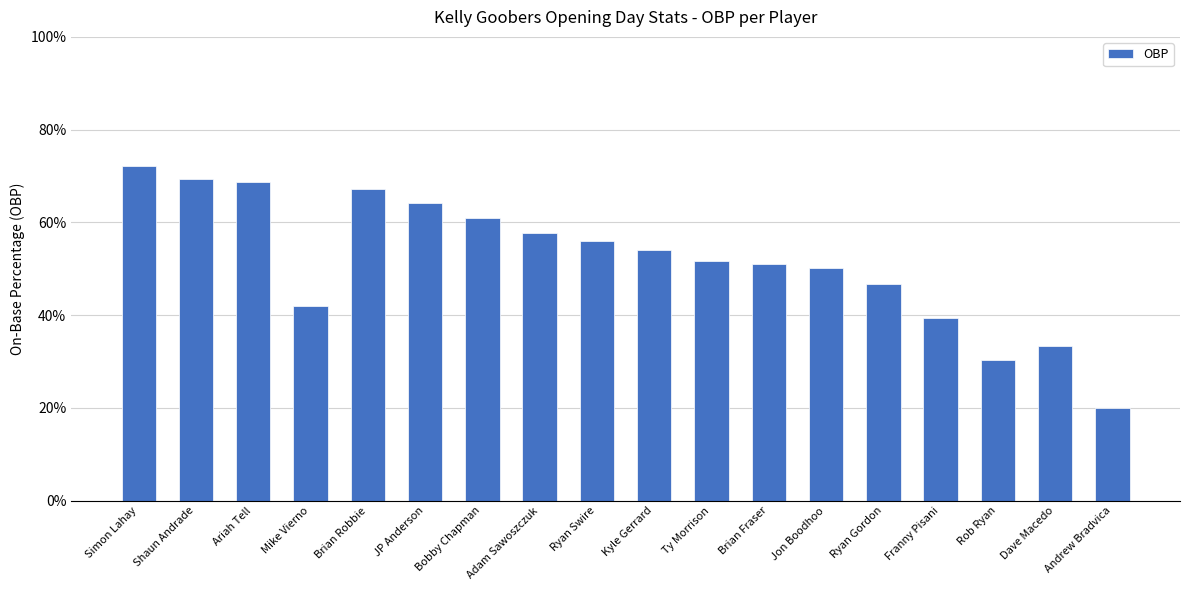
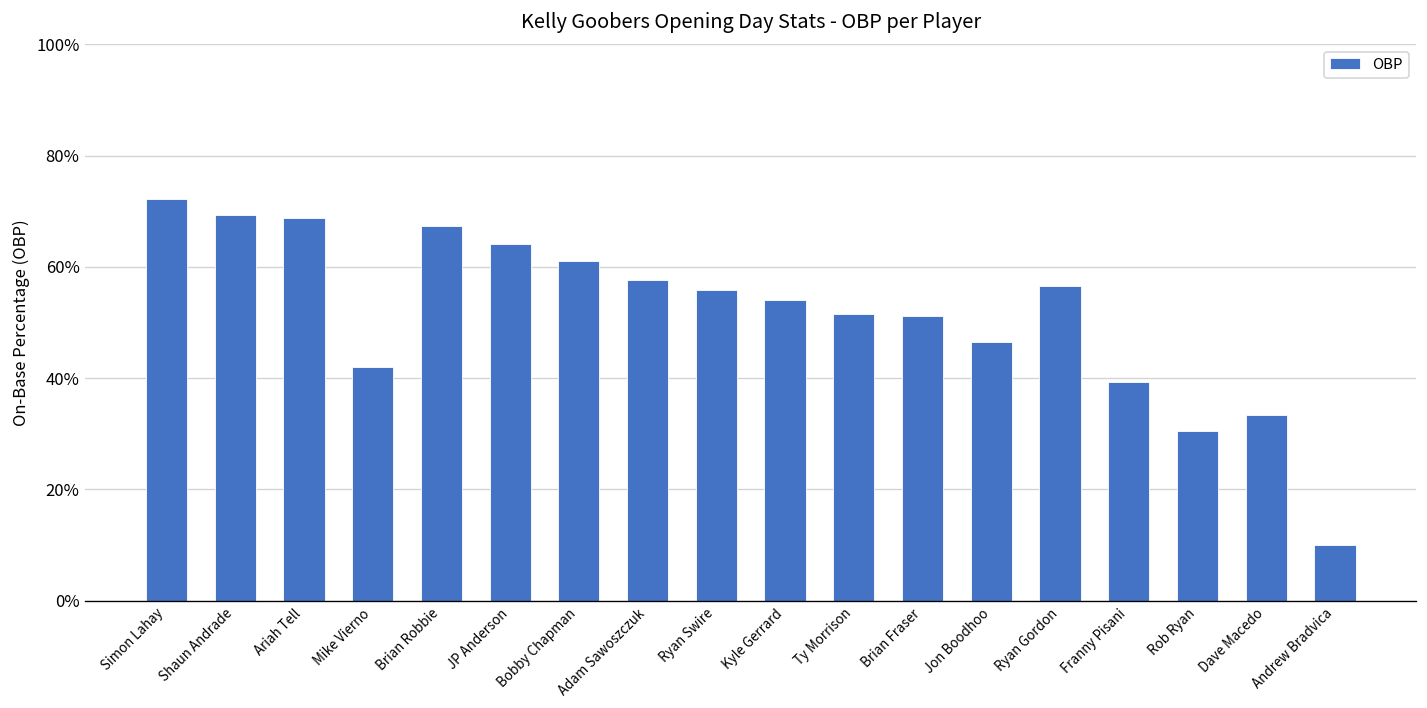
Jon Boodhoo: 50% -> 47%
Ryan Gordon: 47% -> 57%
Andrew Bradvica: 20% -> 10%
